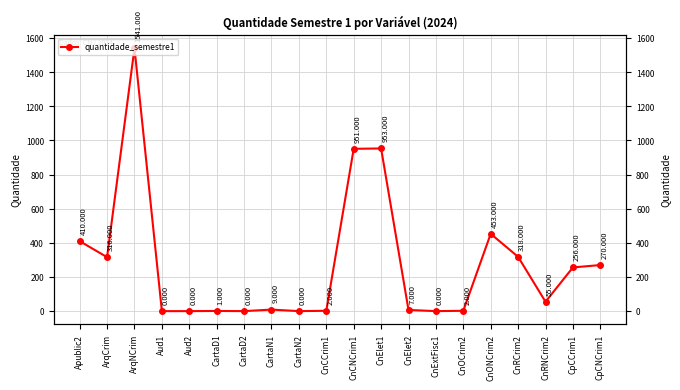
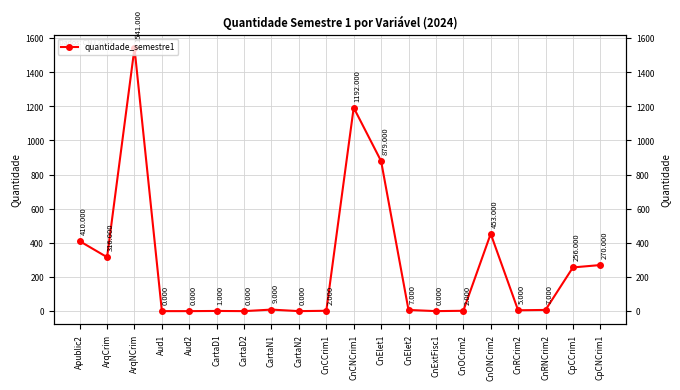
CnCNCrim1: 951.000 -> 1192.000
CnElet1: 953.000 -> 879.000
CnRCrim2: 318.000 -> 5.000
CnRNCrim2: 55.000 -> 7.000
